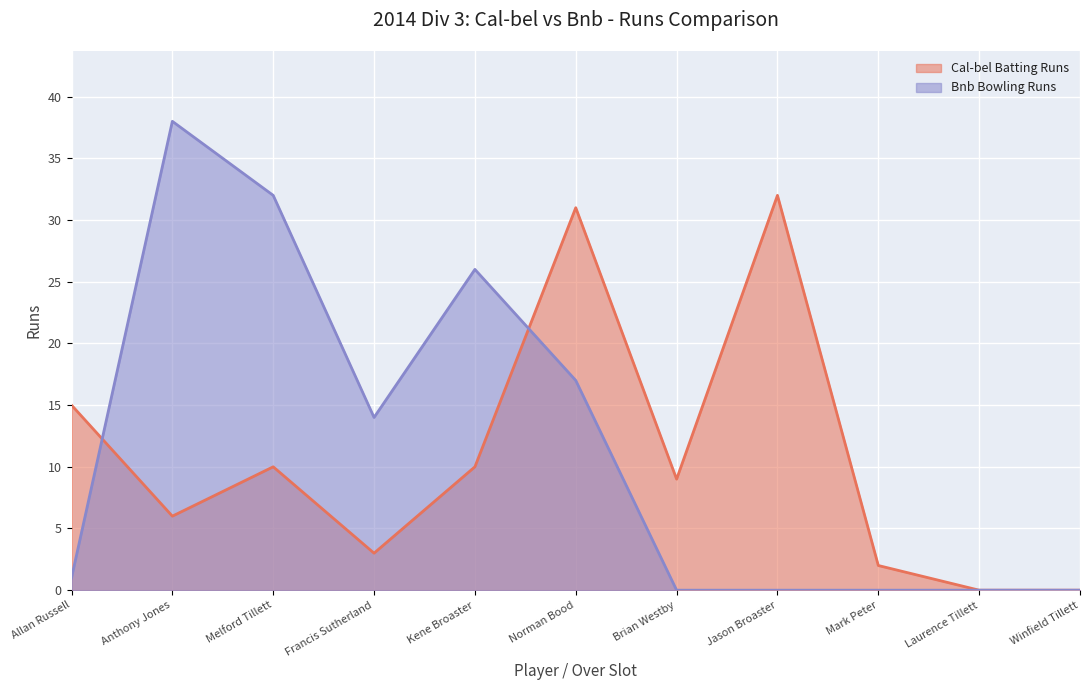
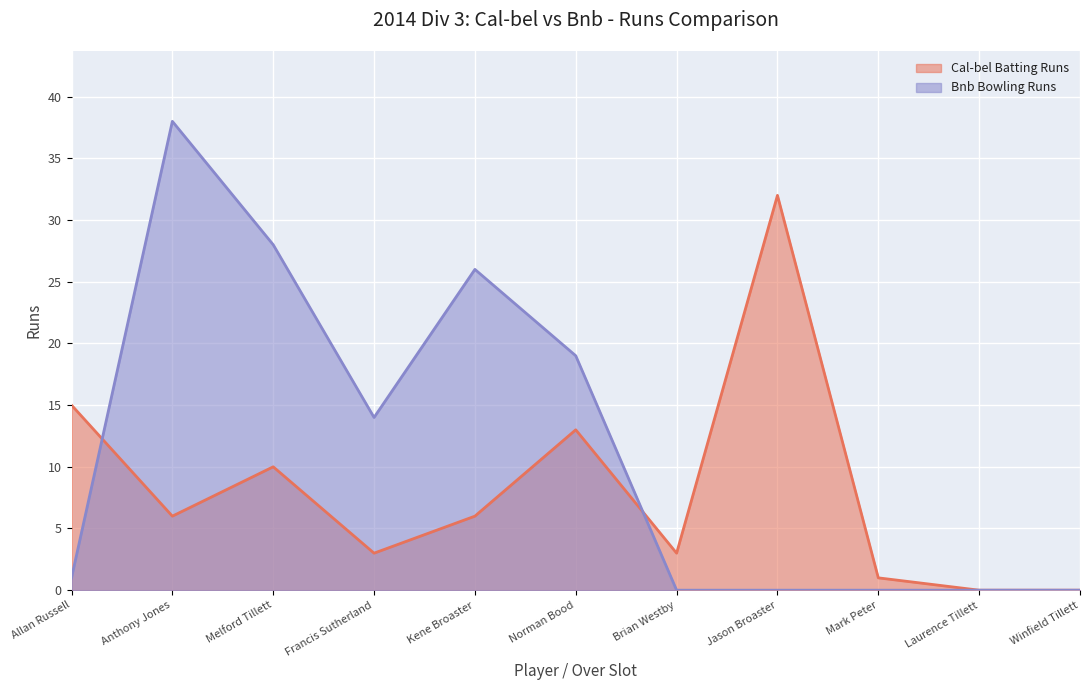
Bnb Bowling Runs, Melford Tillett: 32 -> 28
Cal-bel Batting Runs, Kene Broaster: 10 -> 6
Cal-bel Batting Runs, Norman Bood: 31 -> 13
Bnb Bowling Runs, Norman Bood: 17 -> 19
Cal-bel Batting Runs, Brian Westby: 9 -> 3
Cal-bel Batting Runs, Mark Peter: 2 -> 1
